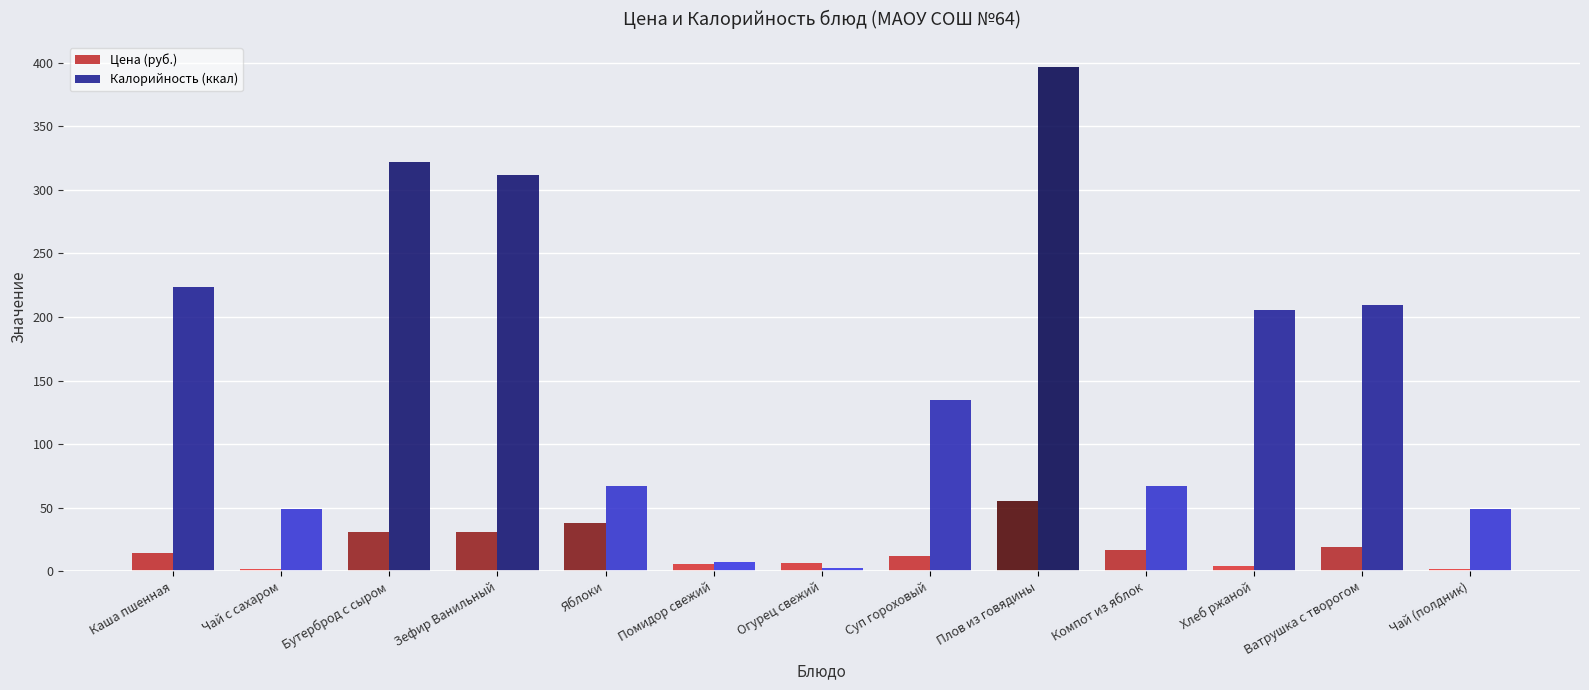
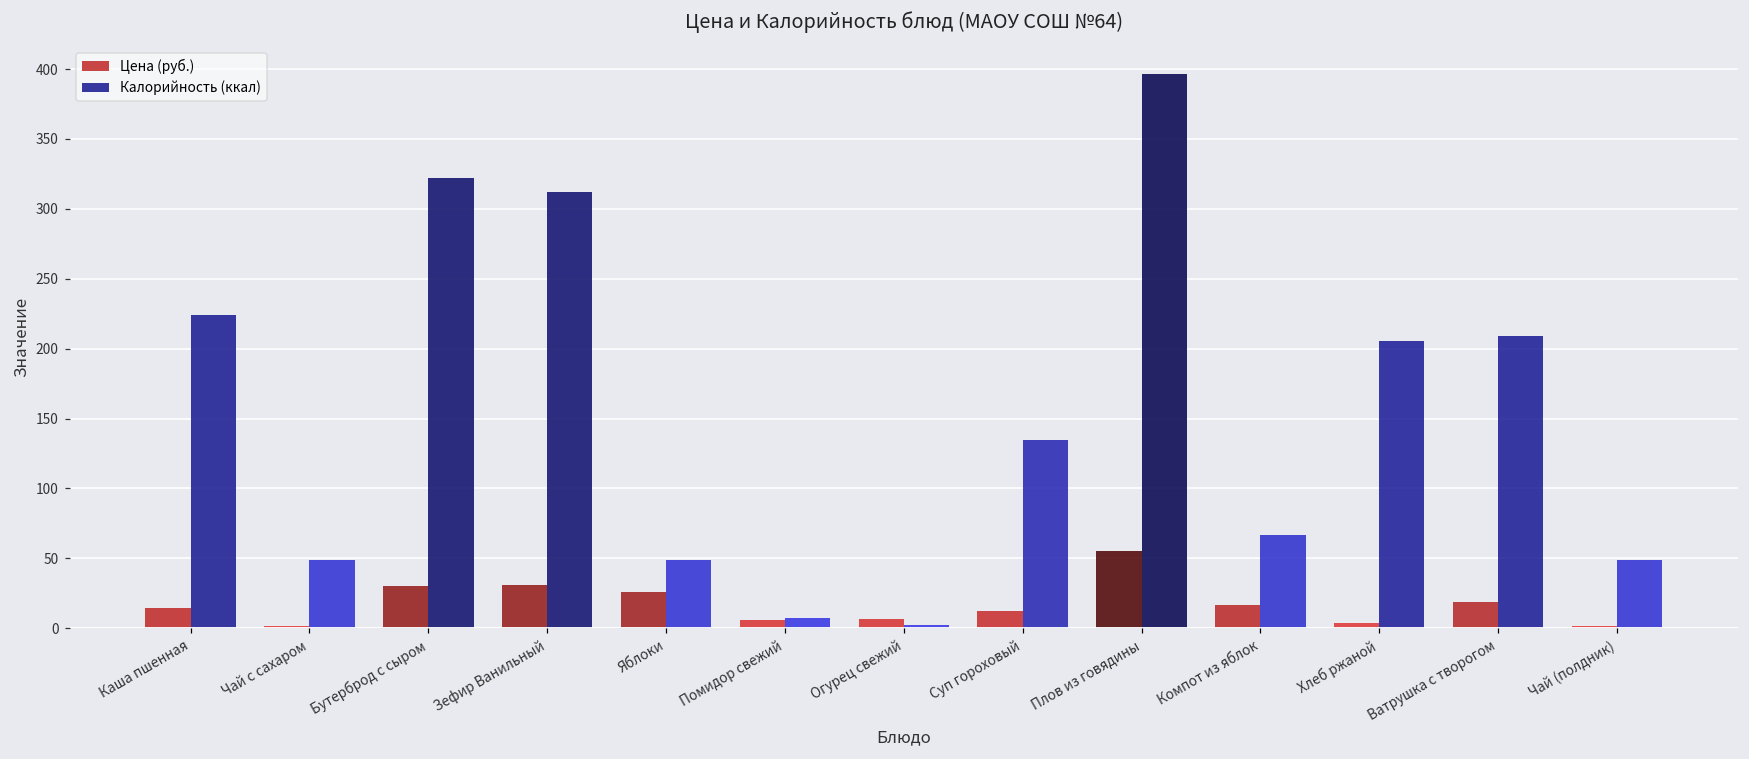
Цена (руб.), Яблоки: 38 -> 26
Калорийность (ккал), Яблоки: 67 -> 49
